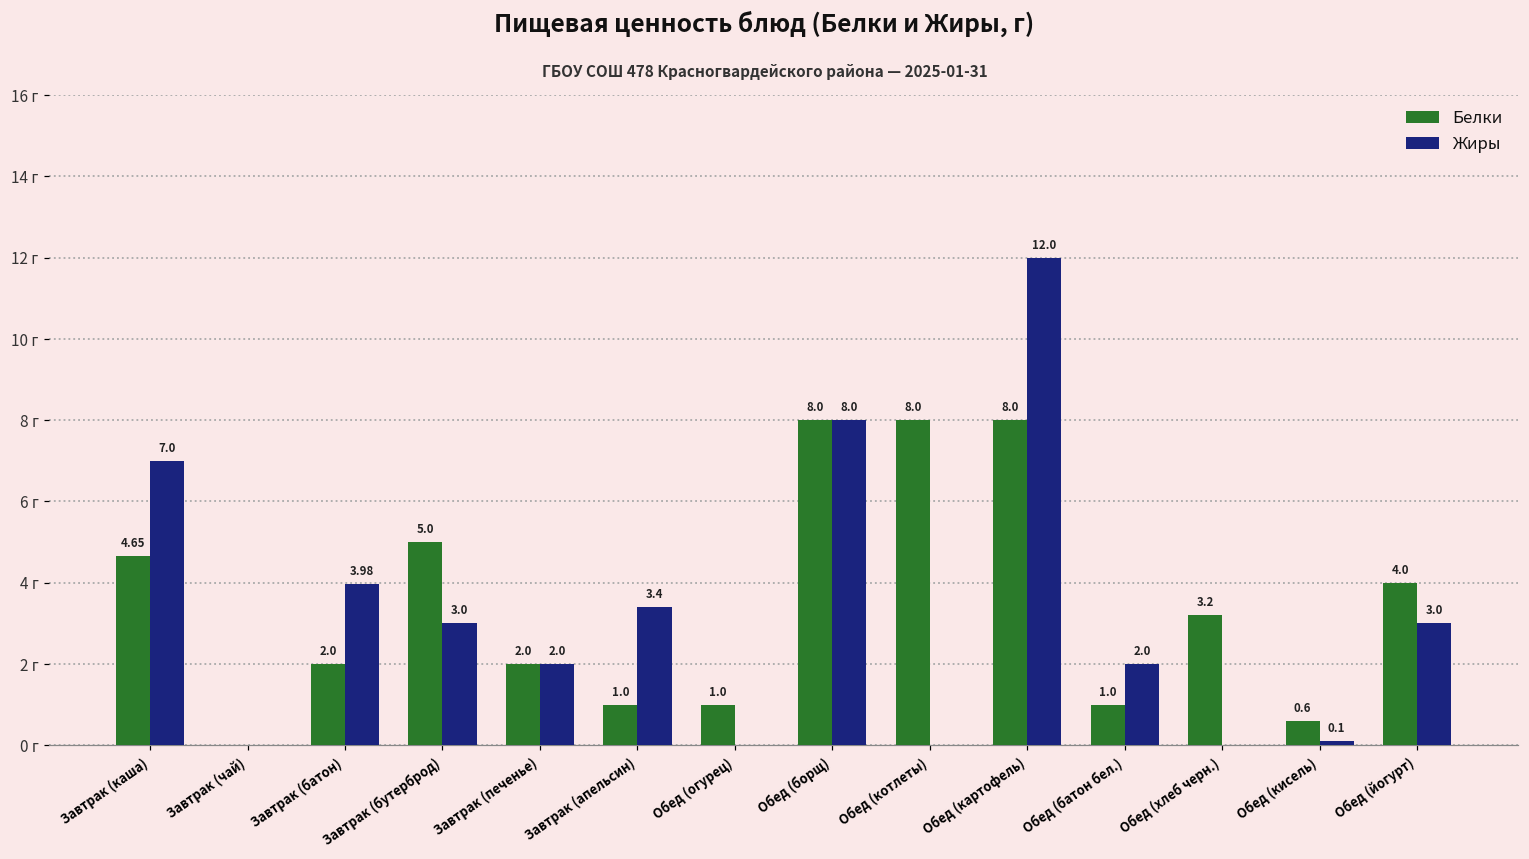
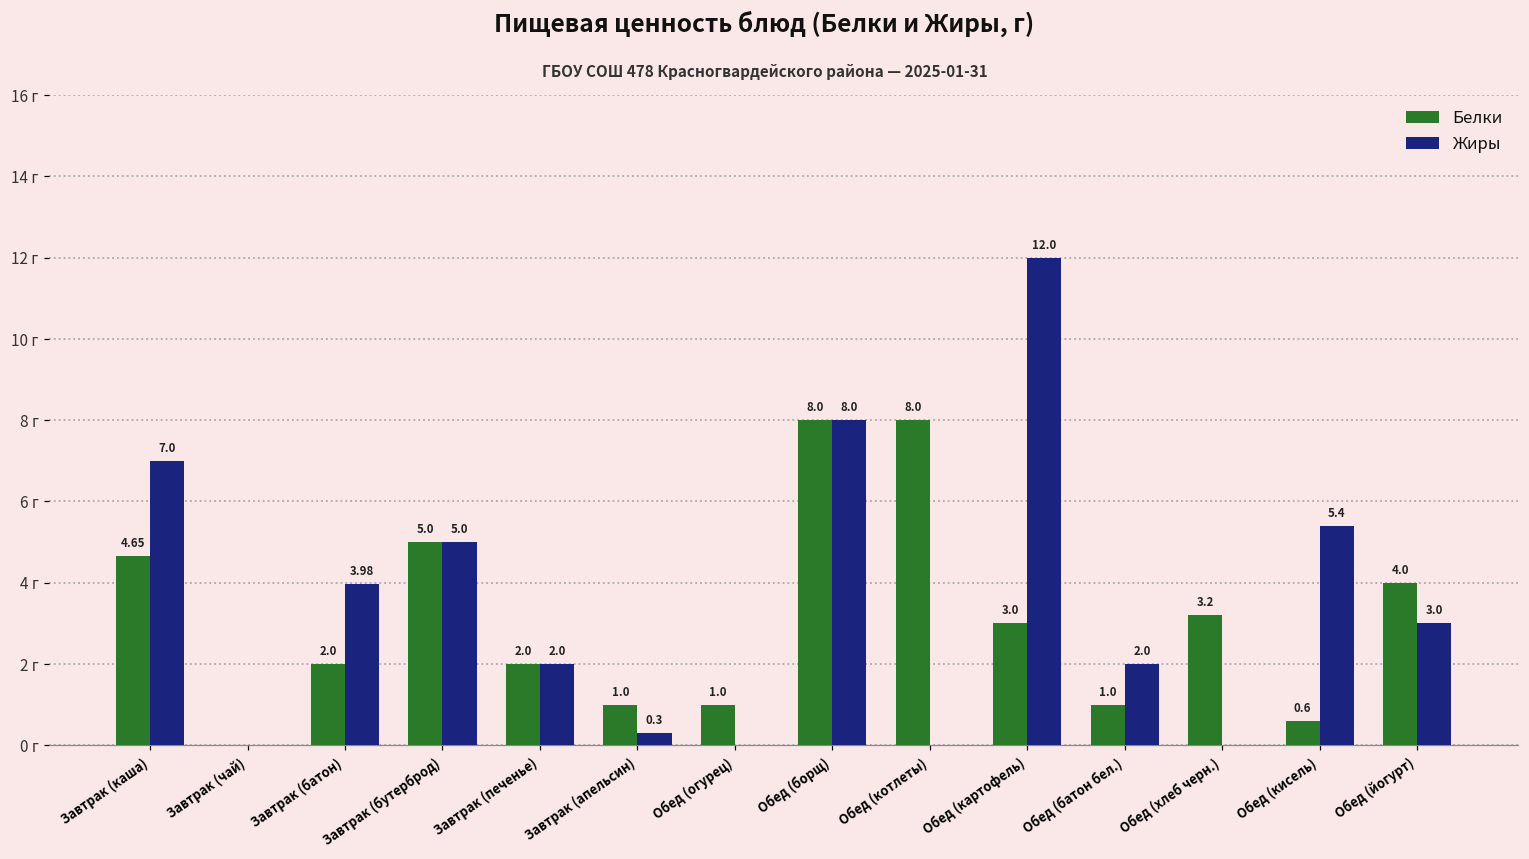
Жиры, Завтрак (бутерброд): 3.0 -> 5.0
Жиры, Завтрак (апельсин): 3.4 -> 0.3
Белки, Обед (картофель): 8.0 -> 3.0
Жиры, Обед (кисель): 0.1 -> 5.4
